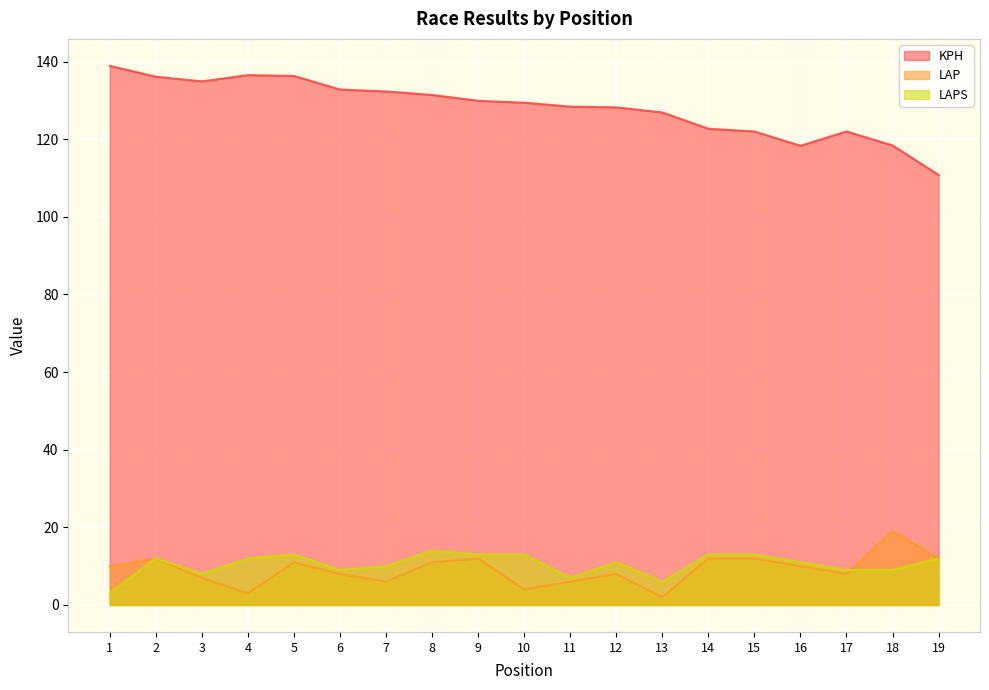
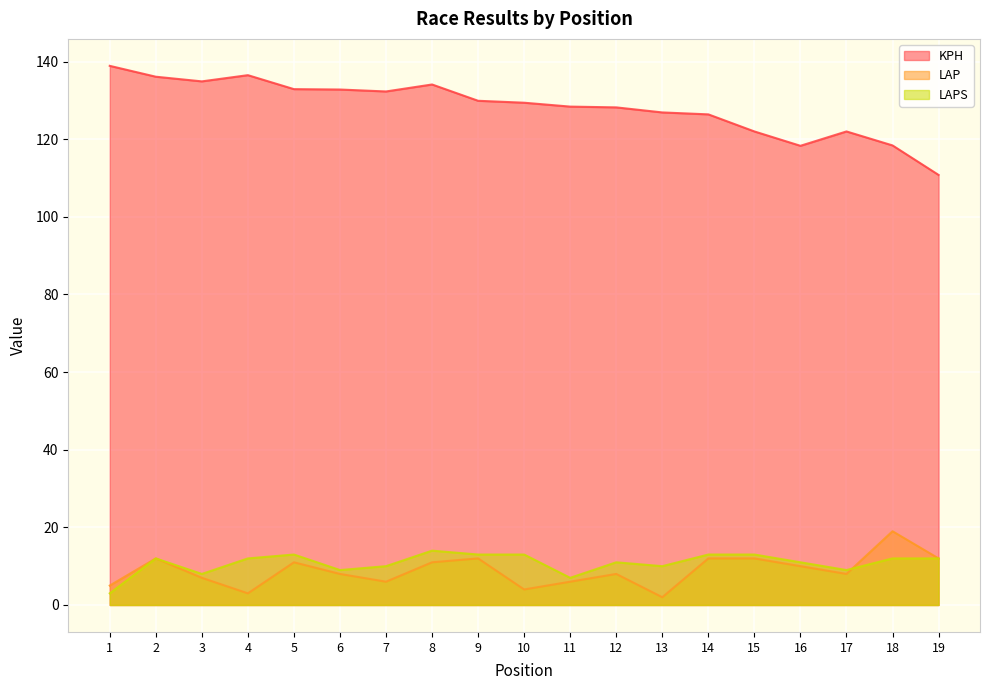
LAP, 1: 10 -> 5
KPH, 5: 136 -> 133
KPH, 8: 131 -> 134
LAPS, 13: 6 -> 10
KPH, 14: 123 -> 126
LAPS, 18: 9 -> 12
